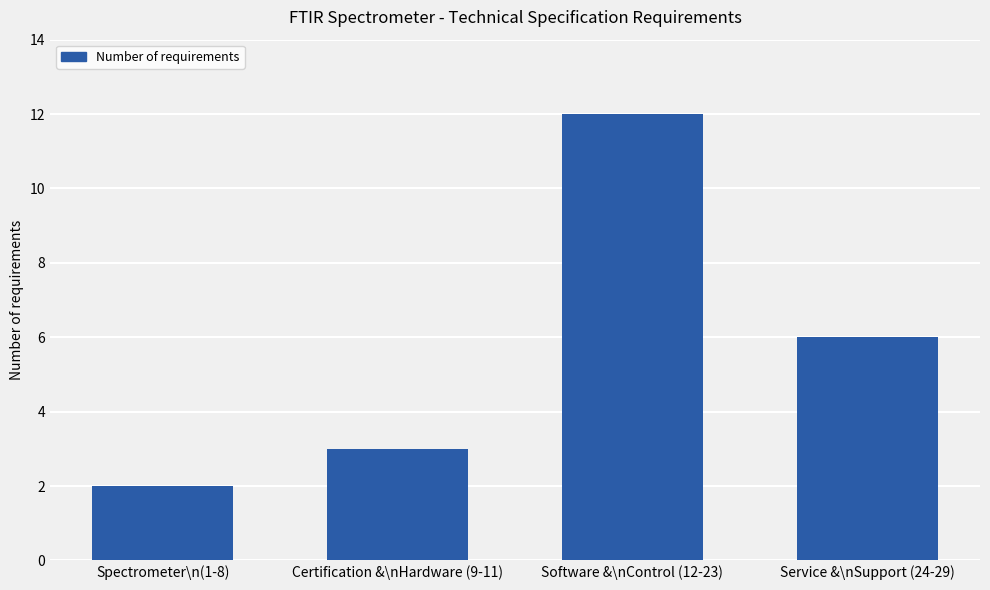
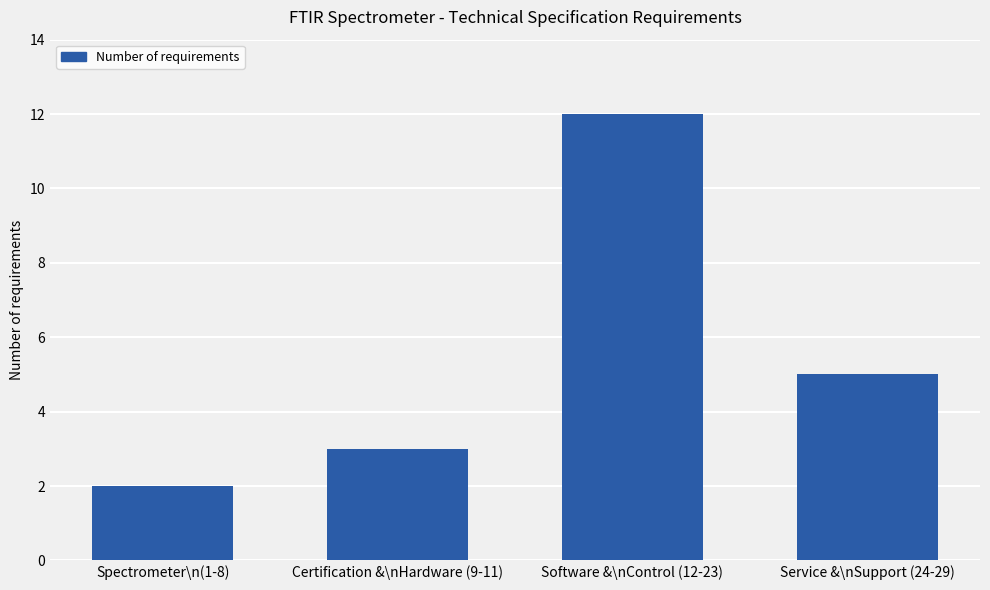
Service &\nSupport (24-29): 6 -> 5
